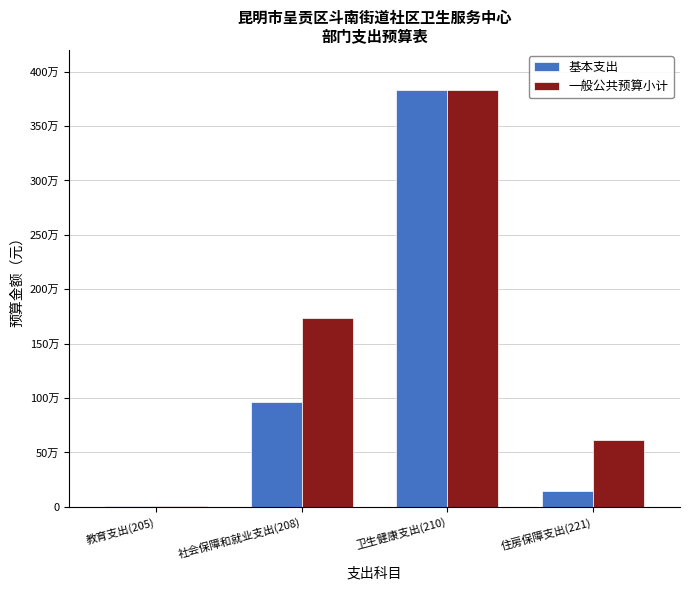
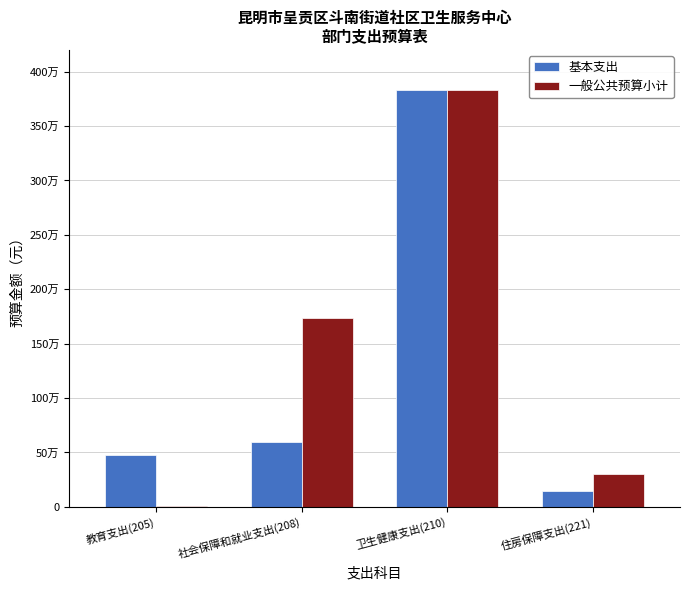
基本支出, 教育支出(205): 1万 -> 47万
基本支出, 社会保障和就业支出(208): 96万 -> 59万
一般公共预算小计, 住房保障支出(221): 62万 -> 30万
